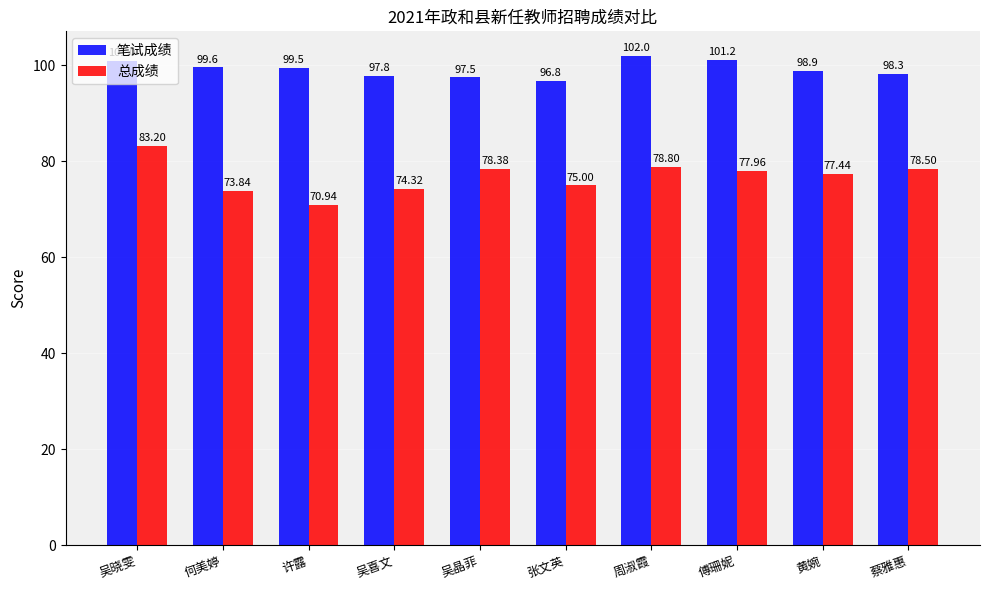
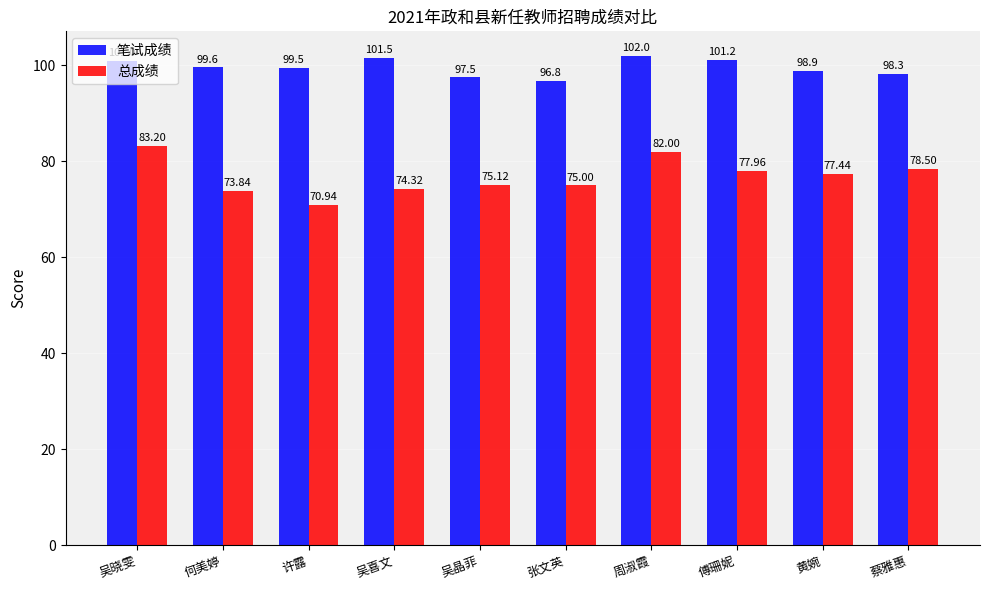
笔试成绩, 吴喜文: 97.8 -> 101.5
总成绩, 吴晶菲: 78.38 -> 75.12
总成绩, 周淑霞: 78.80 -> 82.00
